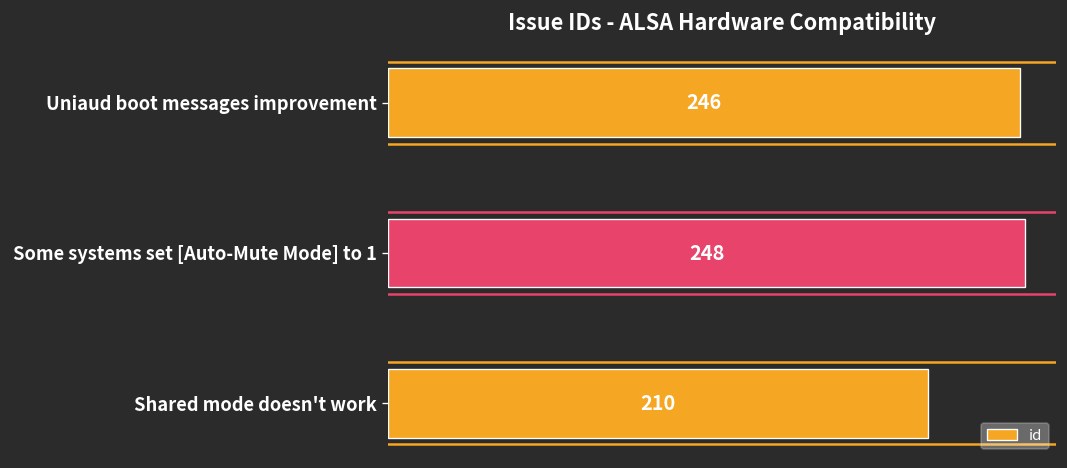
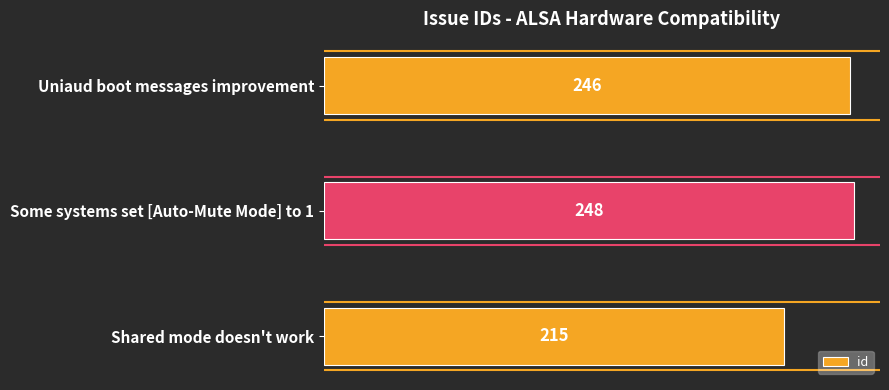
Shared mode doesn't work: 210 -> 215
